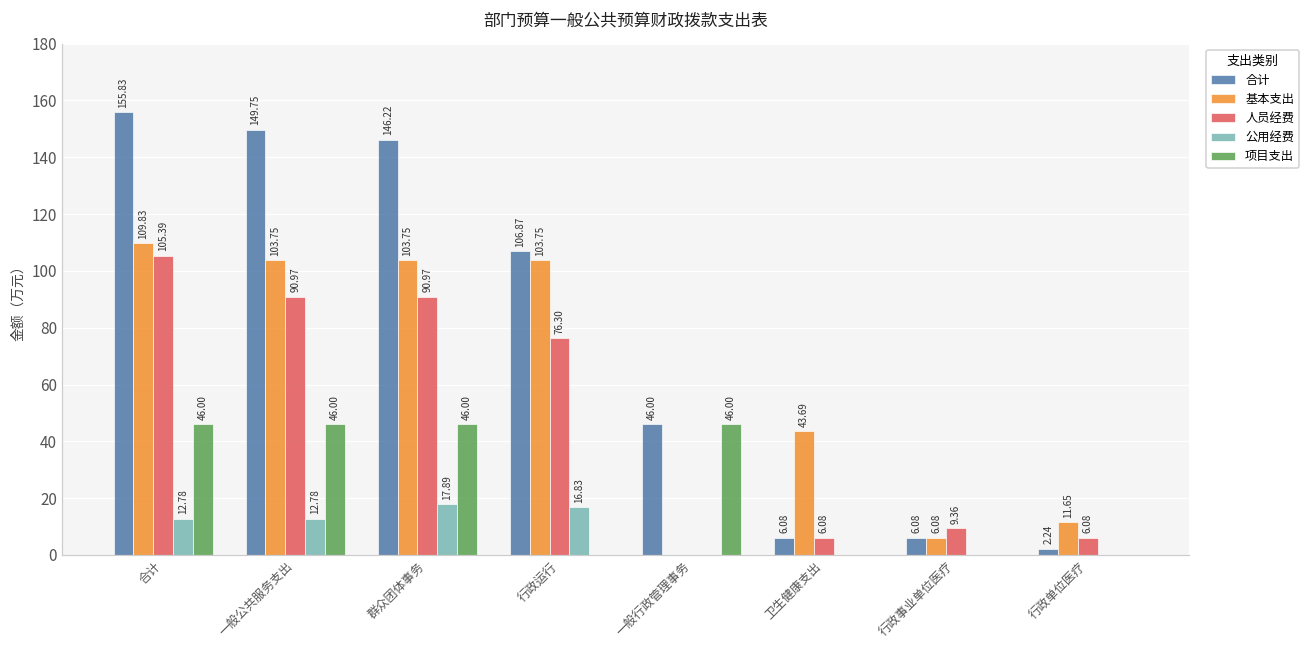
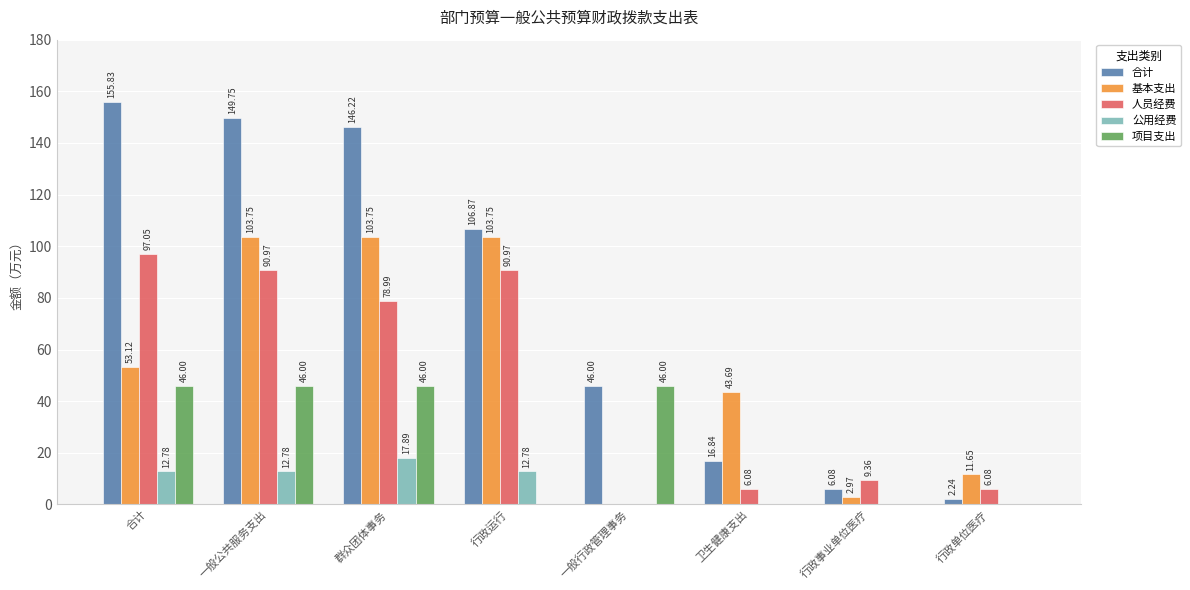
基本支出, 合计: 109.83 -> 53.12
人员经费, 合计: 105.39 -> 97.05
人员经费, 群众团体事务: 90.97 -> 78.99
人员经费, 行政运行: 76.30 -> 90.97
公用经费, 行政运行: 16.83 -> 12.78
合计, 卫生健康支出: 6.08 -> 16.84
基本支出, 行政事业单位医疗: 6.08 -> 2.97
